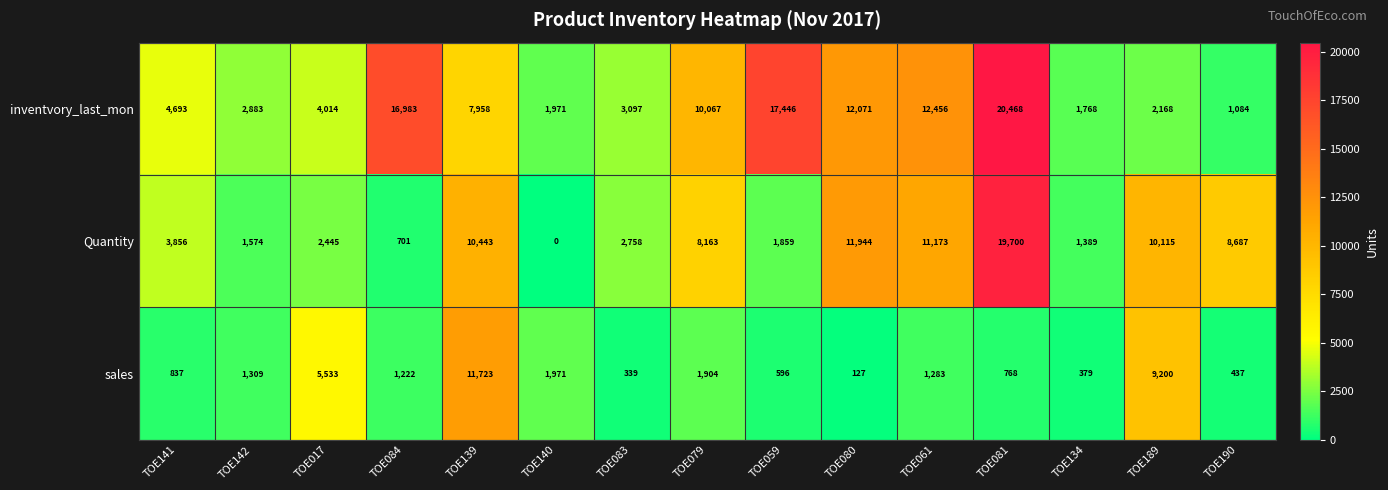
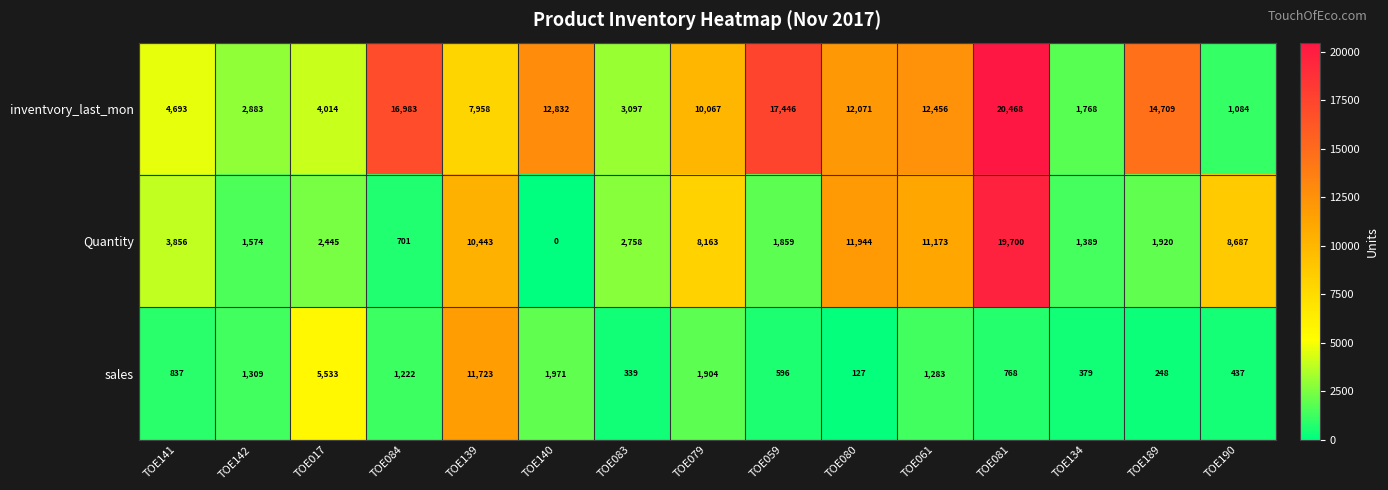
inventvory_last_mon, TOE140: 1,971 -> 12,832
inventvory_last_mon, TOE189: 2,168 -> 14,709
Quantity, TOE189: 10,115 -> 1,920
sales, TOE189: 9,200 -> 248
